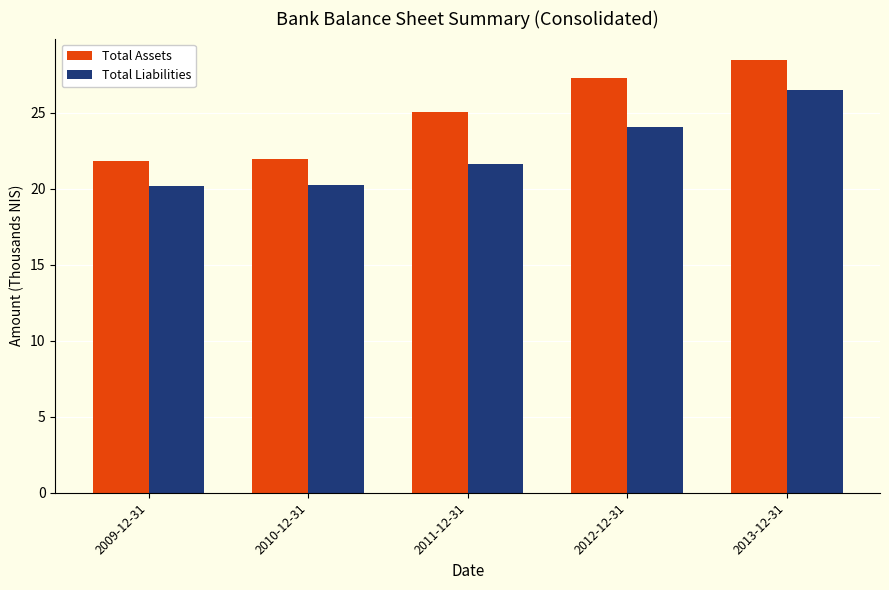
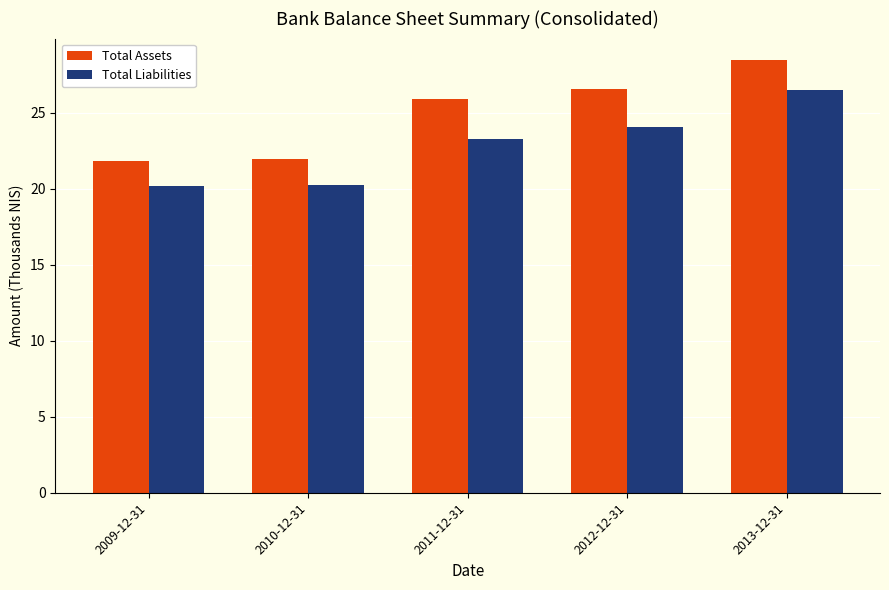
Total Assets, 2011-12-31: 25.0 -> 25.9
Total Liabilities, 2011-12-31: 21.6 -> 23.3
Total Assets, 2012-12-31: 27.3 -> 26.5
